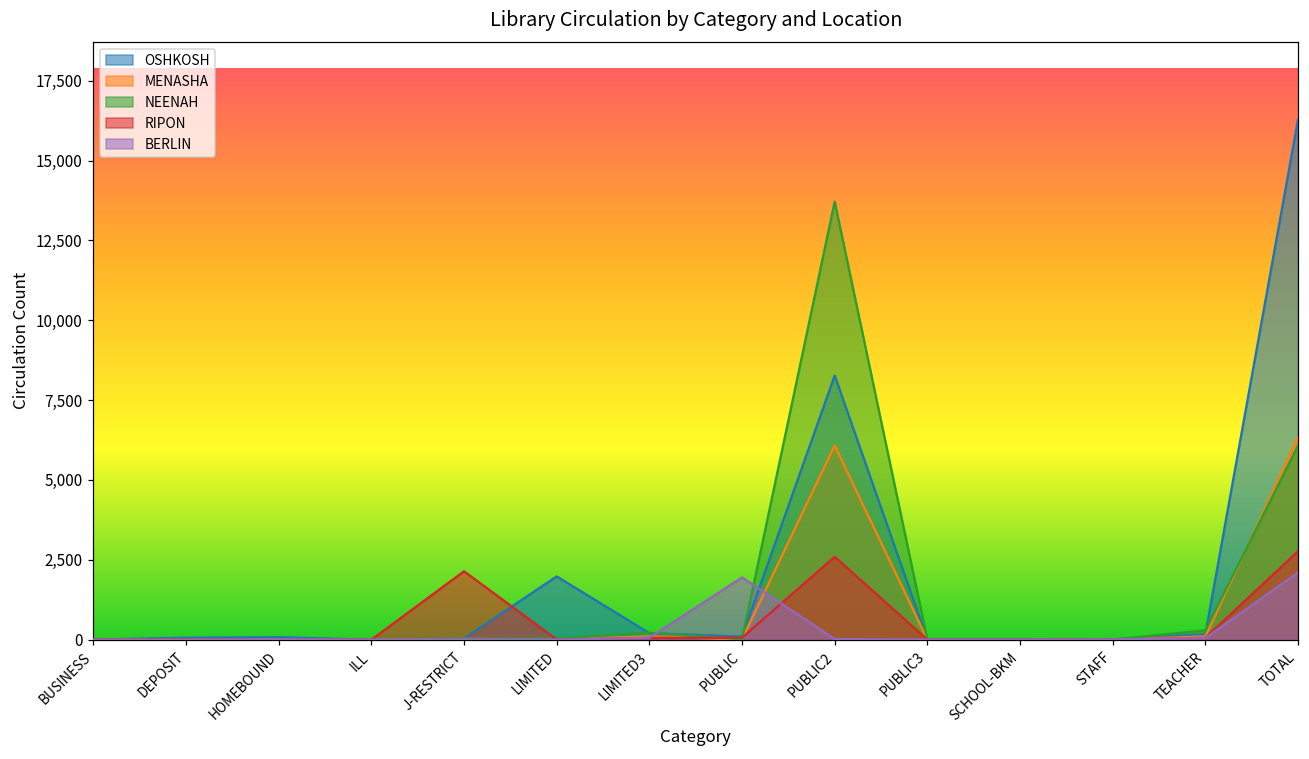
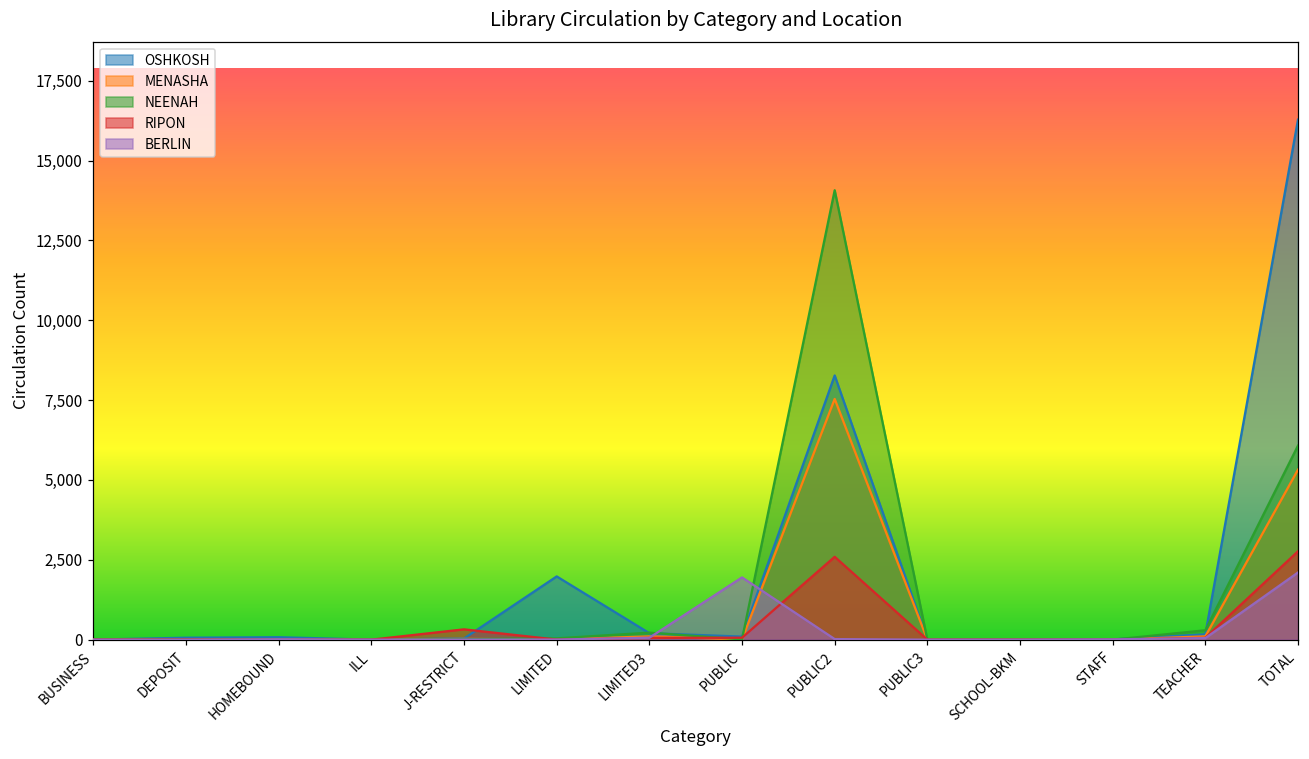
RIPON, J-RESTRICT: 2,100 -> 300
MENASHA, PUBLIC2: 6,100 -> 7,500
NEENAH, PUBLIC2: 13,700 -> 14,100
MENASHA, TOTAL: 6,300 -> 5,300
